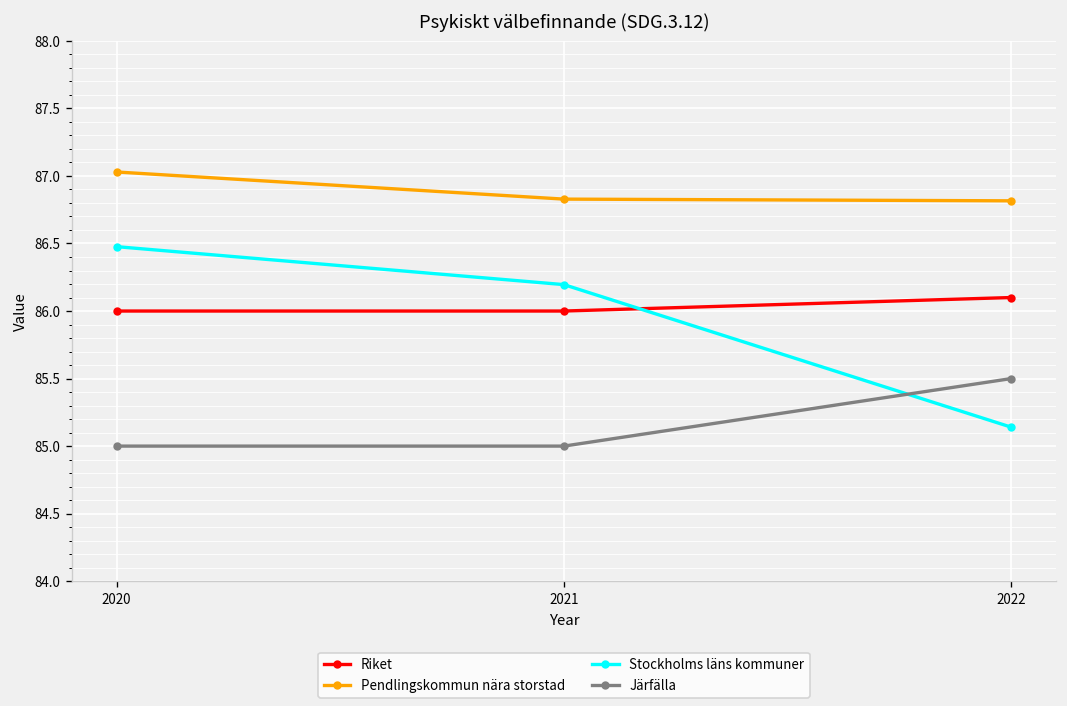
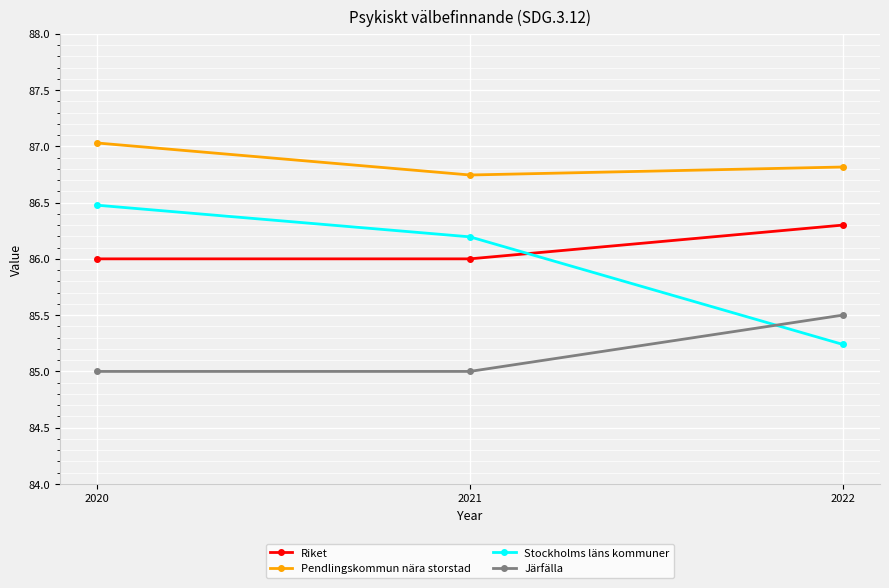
Pendlingskommun nära storstad, 2021: 86.83 -> 86.75
Riket, 2022: 86.1 -> 86.3
Stockholms läns kommuner, 2022: 85.14 -> 85.24
